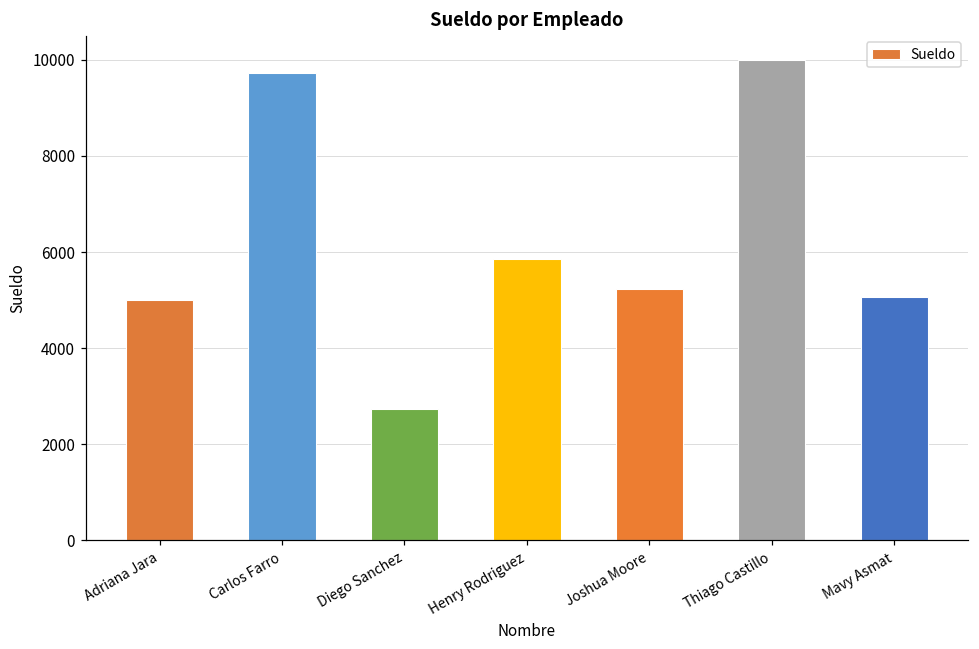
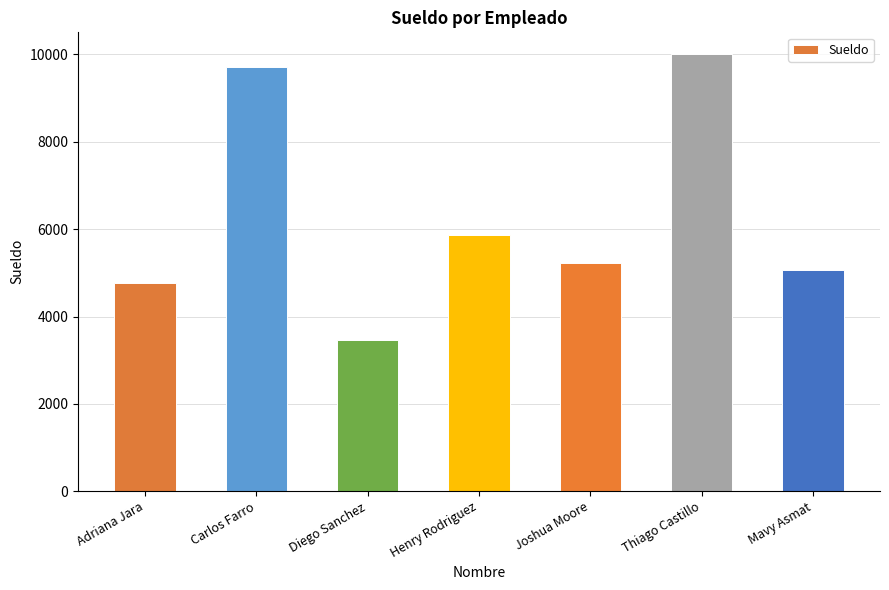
Adriana Jara: 5000 -> 4800
Diego Sanchez: 2700 -> 3500
